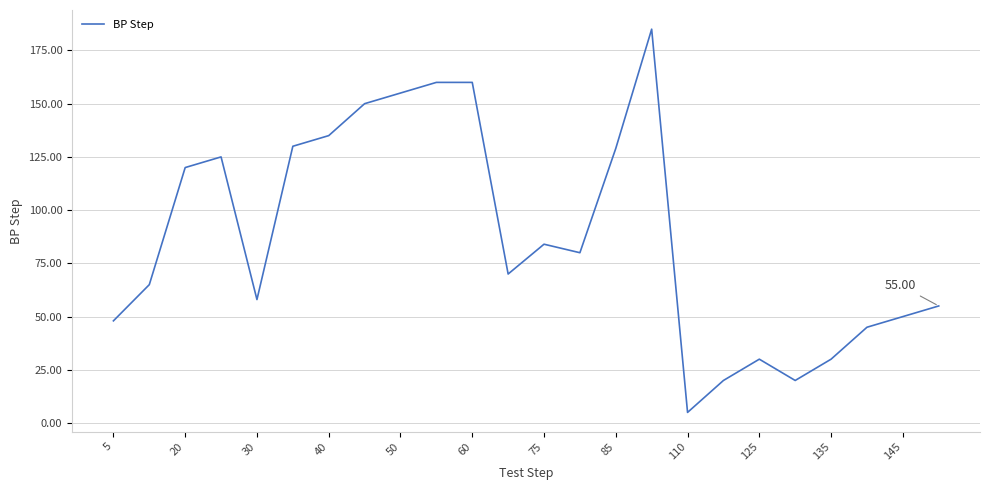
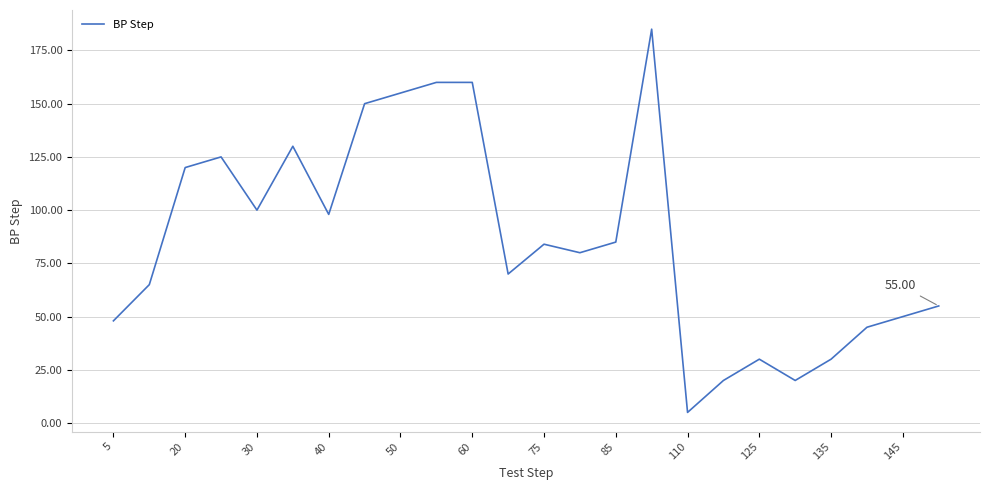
30: 58 -> 100
40: 135 -> 98
85: 129 -> 85
